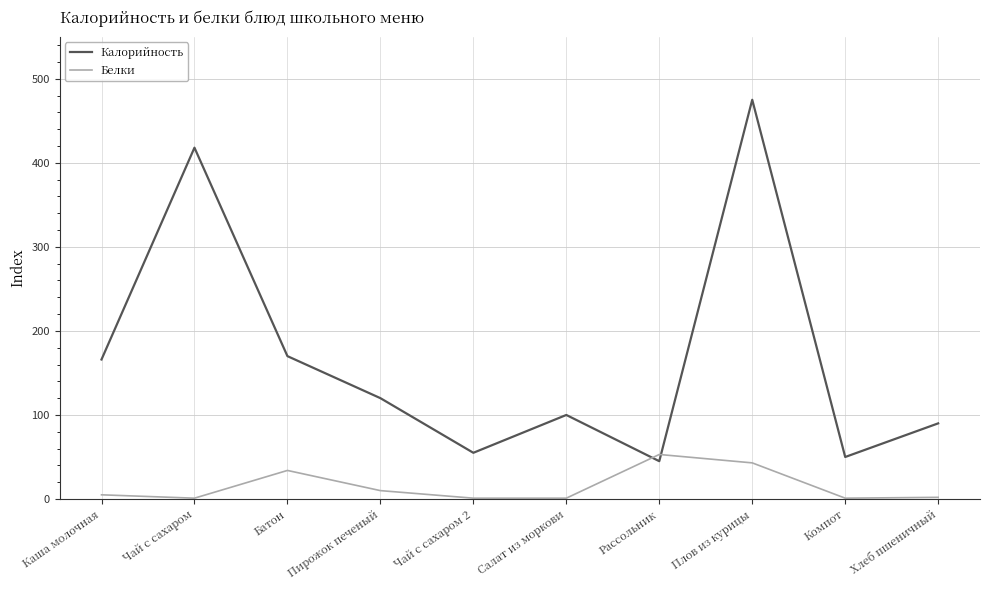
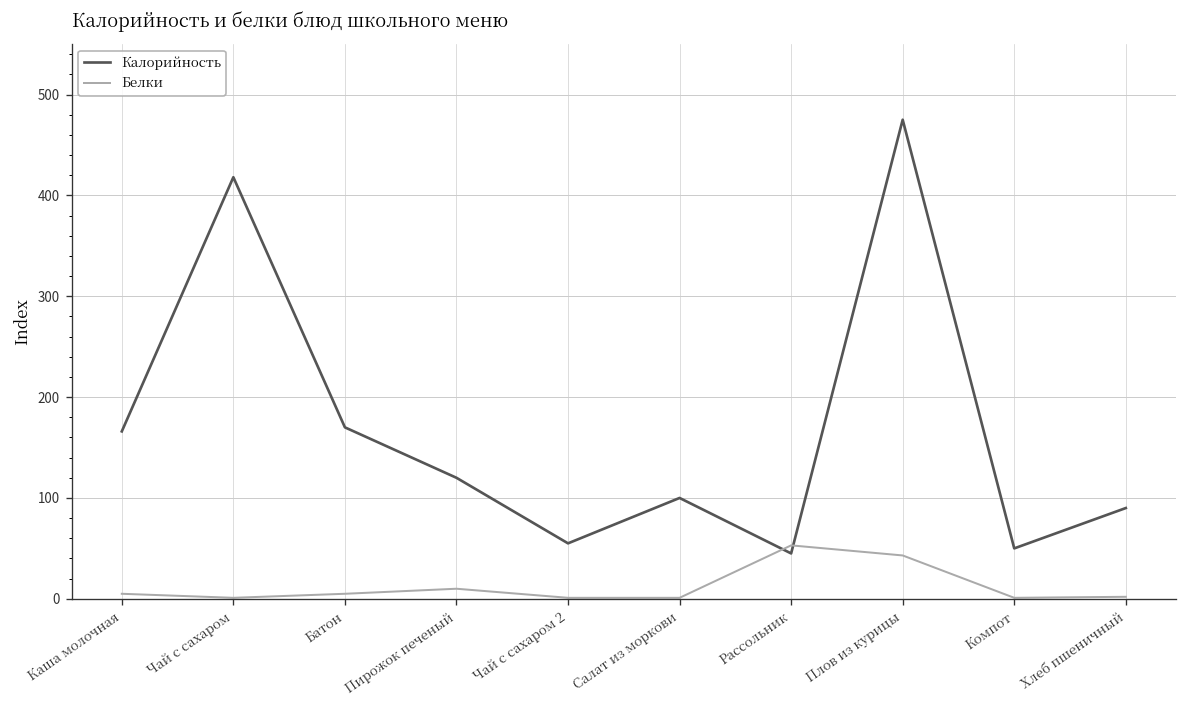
Белки, Батон: 30 -> 10
